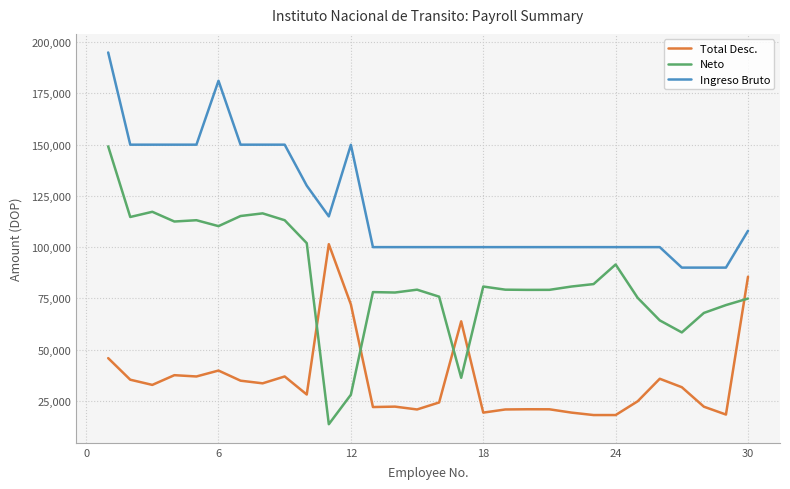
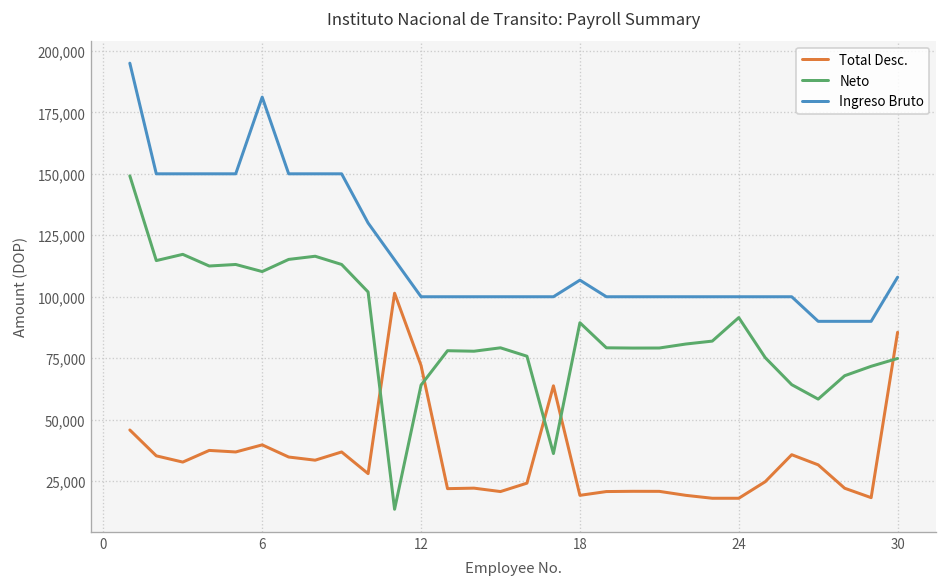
Neto, 12: 28,000 -> 64,000
Ingreso Bruto, 12: 150,000 -> 100,000
Neto, 18: 81,000 -> 89,000
Ingreso Bruto, 18: 100,000 -> 107,000
